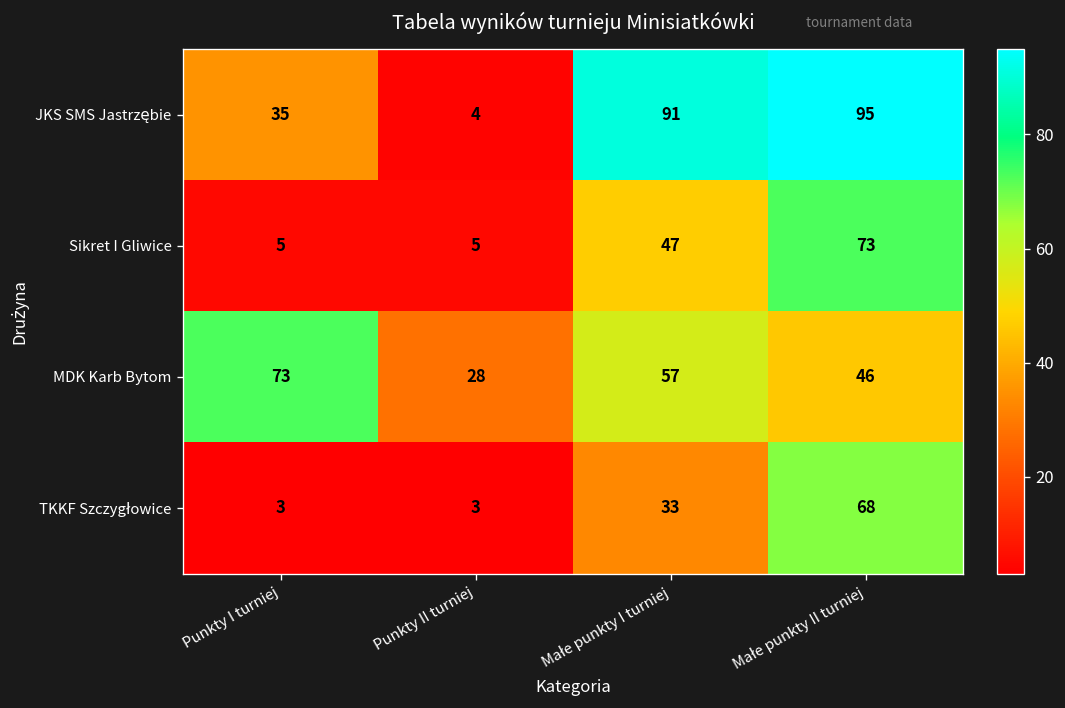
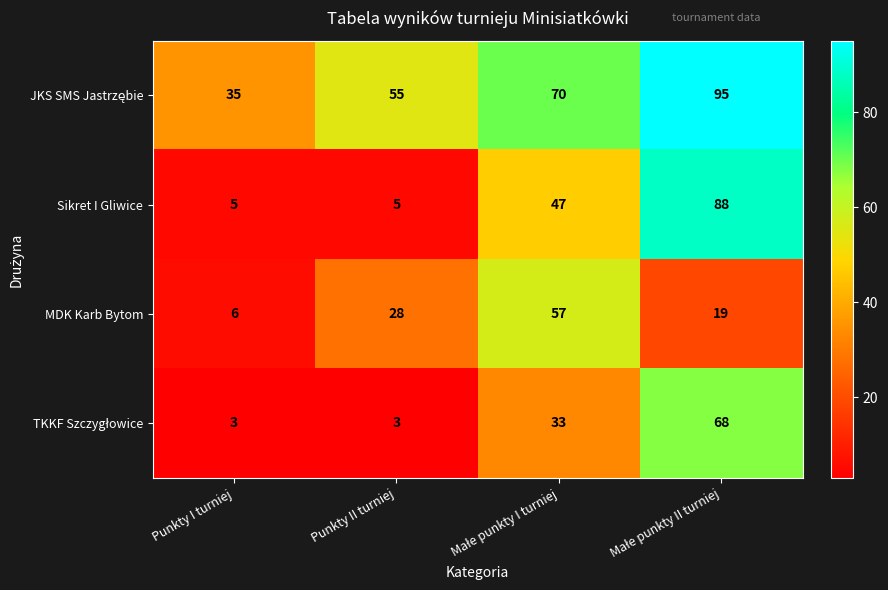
JKS SMS Jastrzębie, Punkty II turniej: 4 -> 55
JKS SMS Jastrzębie, Małe punkty I turniej: 91 -> 70
Sikret I Gliwice, Małe punkty II turniej: 73 -> 88
MDK Karb Bytom, Punkty I turniej: 73 -> 6
MDK Karb Bytom, Małe punkty II turniej: 46 -> 19
